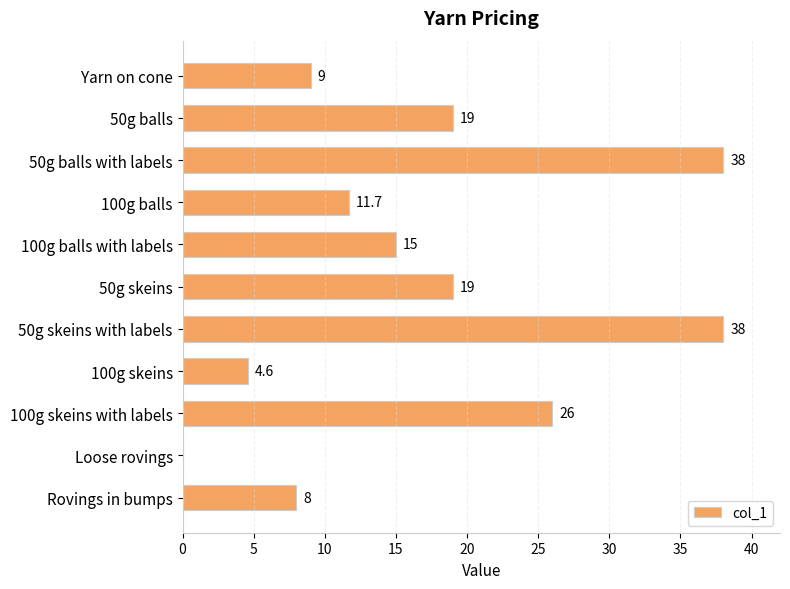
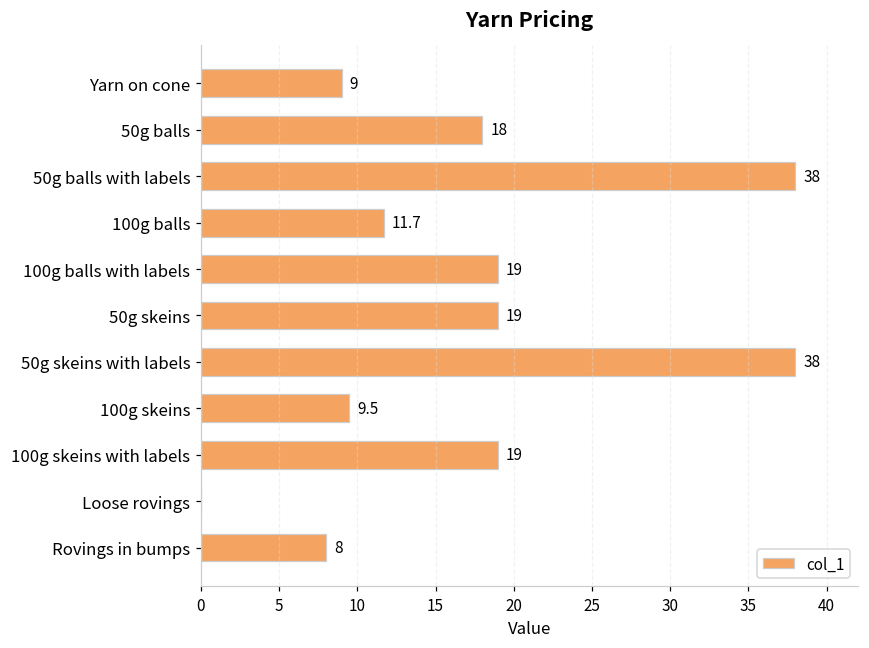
50g balls: 19 -> 18
100g balls with labels: 15 -> 19
100g skeins: 4.6 -> 9.5
100g skeins with labels: 26 -> 19
